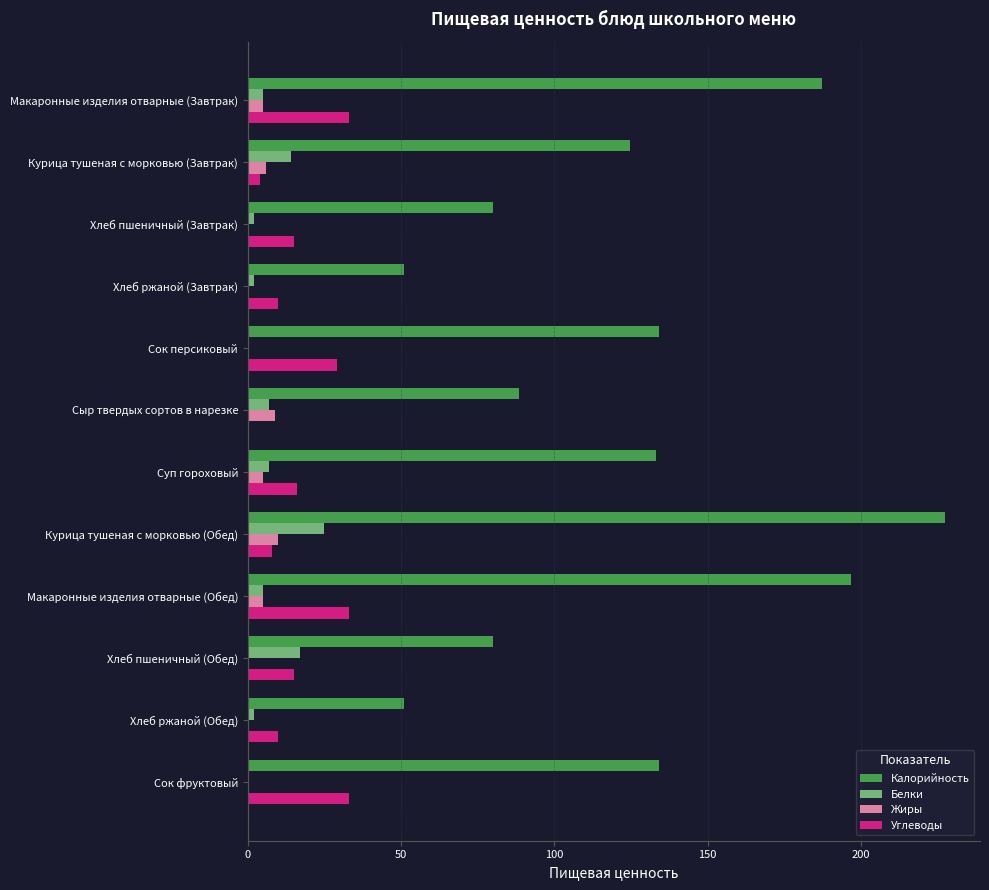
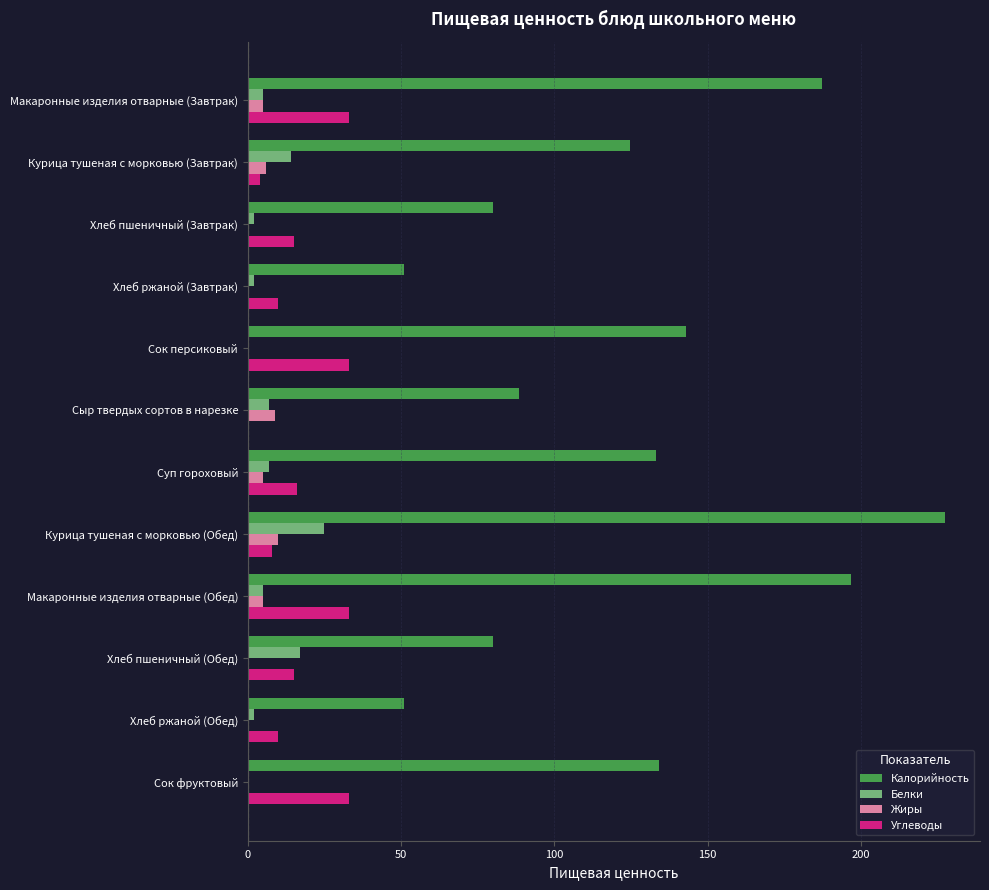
Калорийность, Сок персиковый: 134 -> 143
Углеводы, Сок персиковый: 29 -> 33
